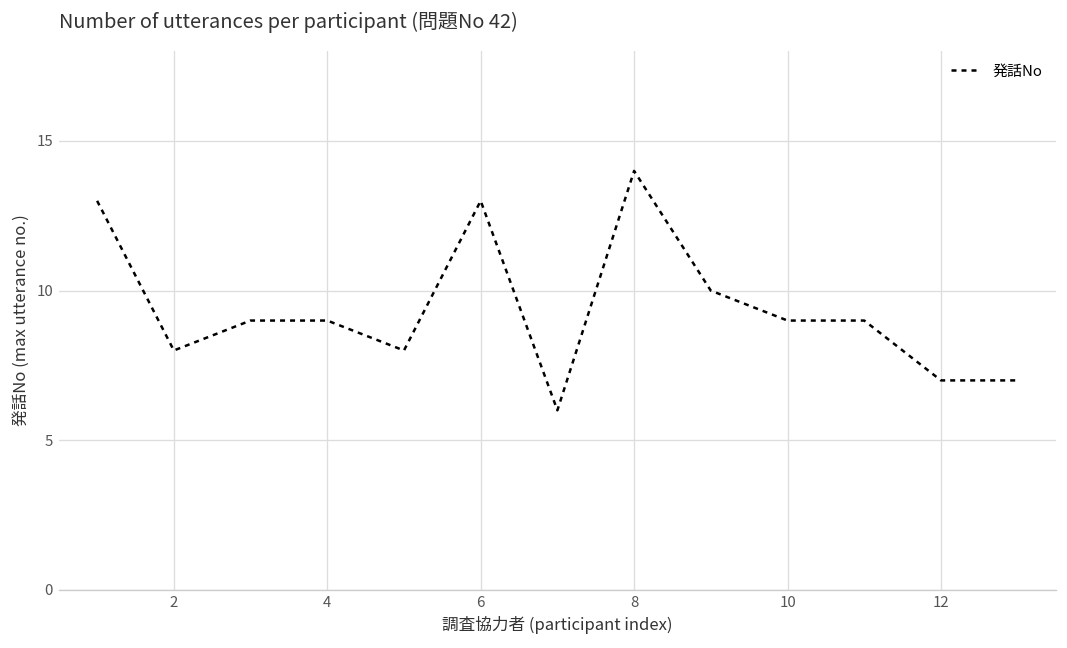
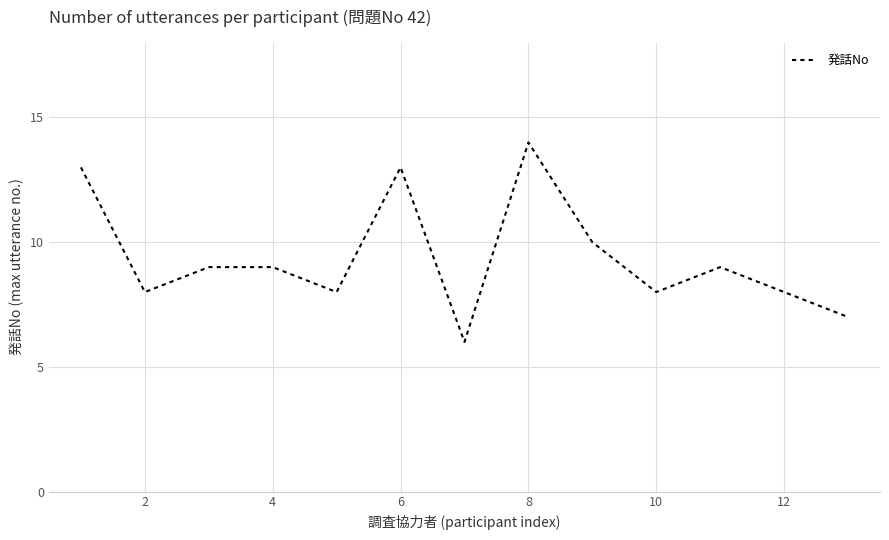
10: 9 -> 8
12: 7 -> 8
